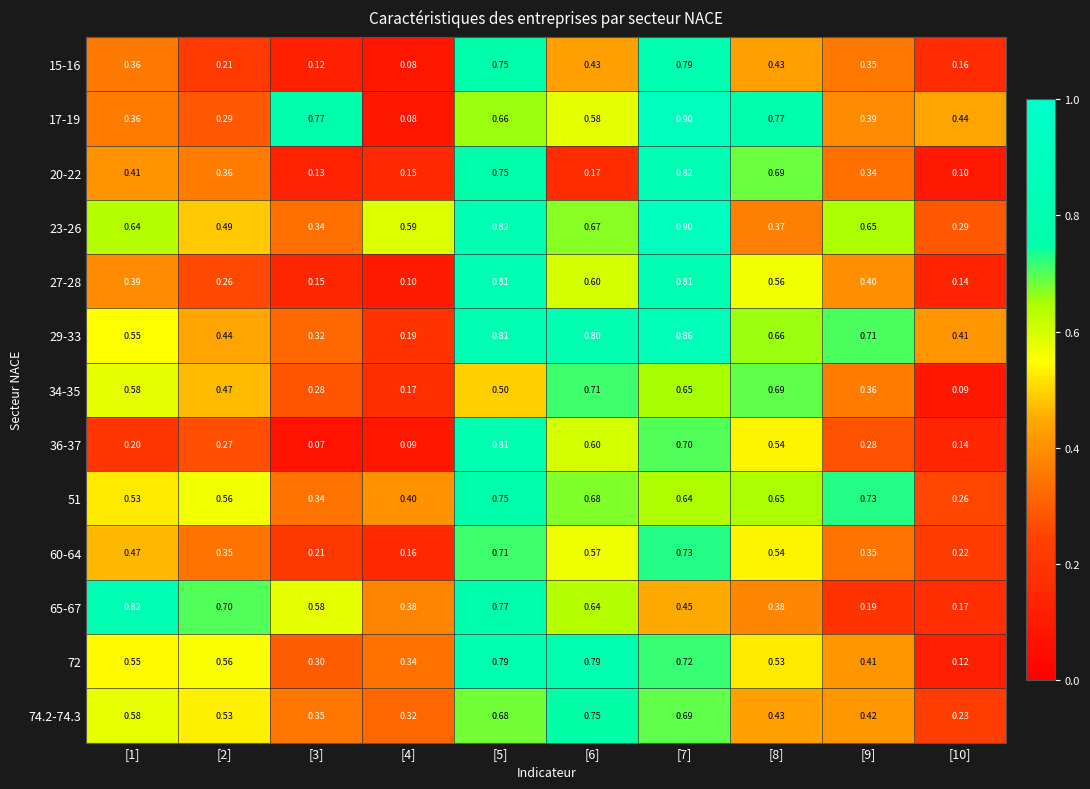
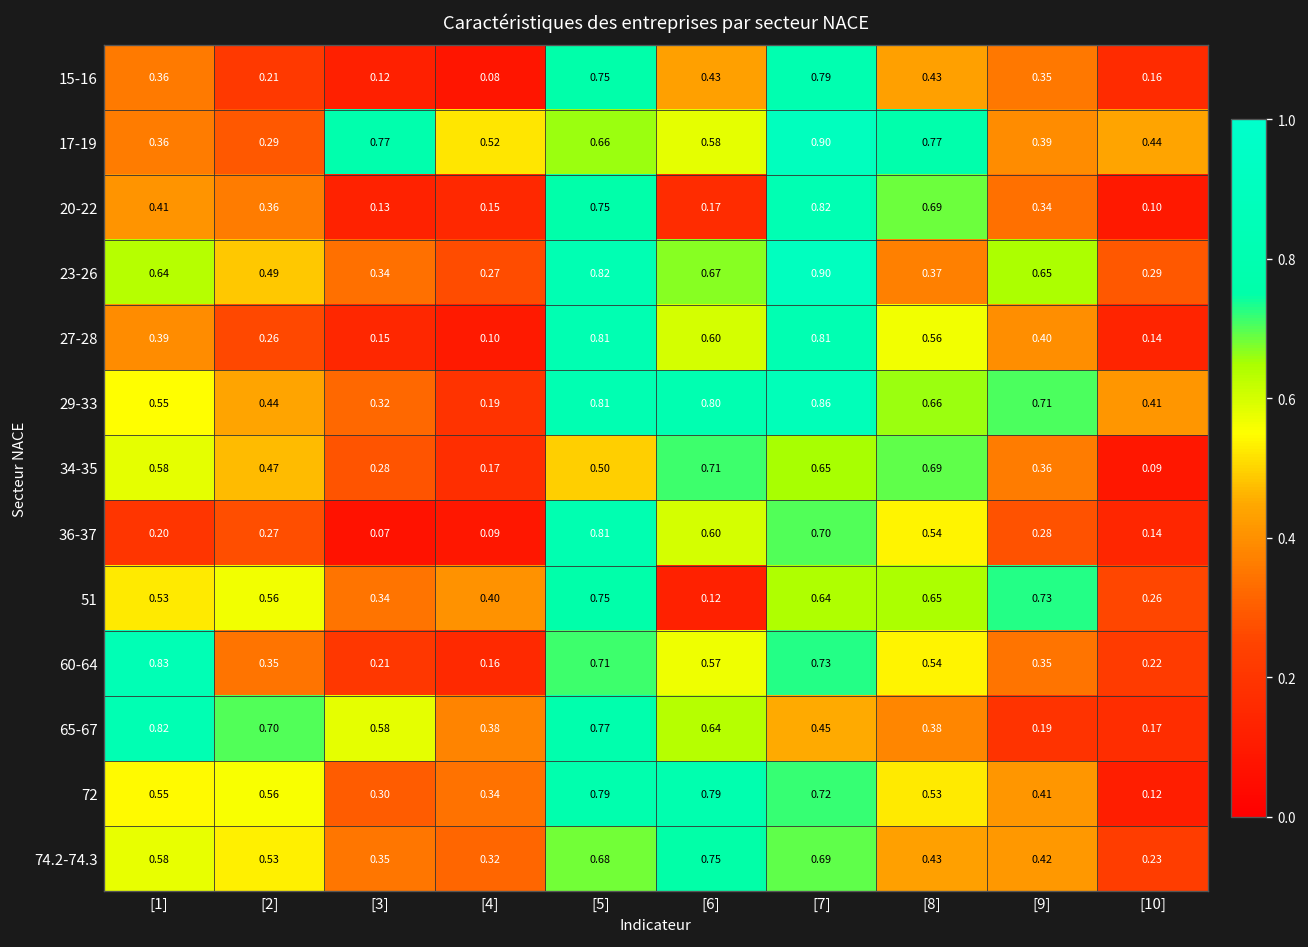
17-19, [4]: 0.08 -> 0.52
23-26, [4]: 0.59 -> 0.27
51, [6]: 0.68 -> 0.12
60-64, [1]: 0.47 -> 0.83
